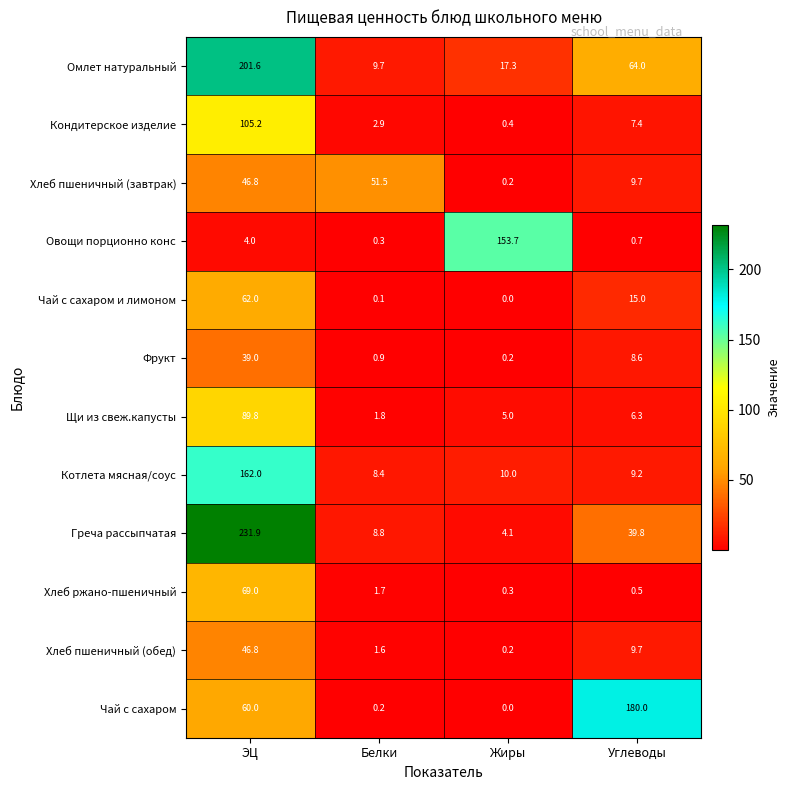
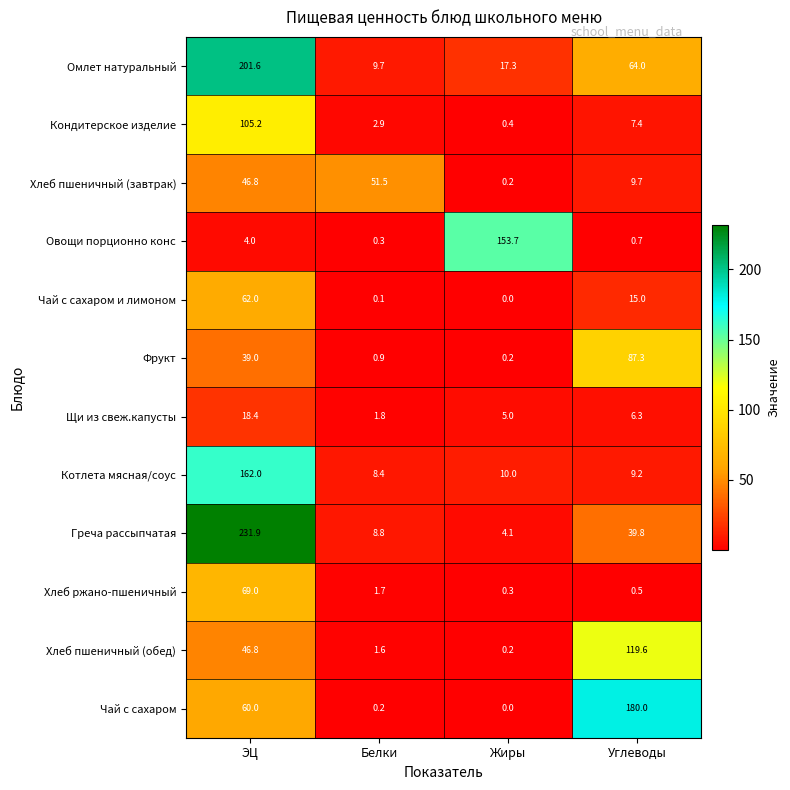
Фрукт, Углеводы: 8.6 -> 87.3
Щи из свеж.капусты, ЭЦ: 89.8 -> 18.4
Хлеб пшеничный (обед), Углеводы: 9.7 -> 119.6
